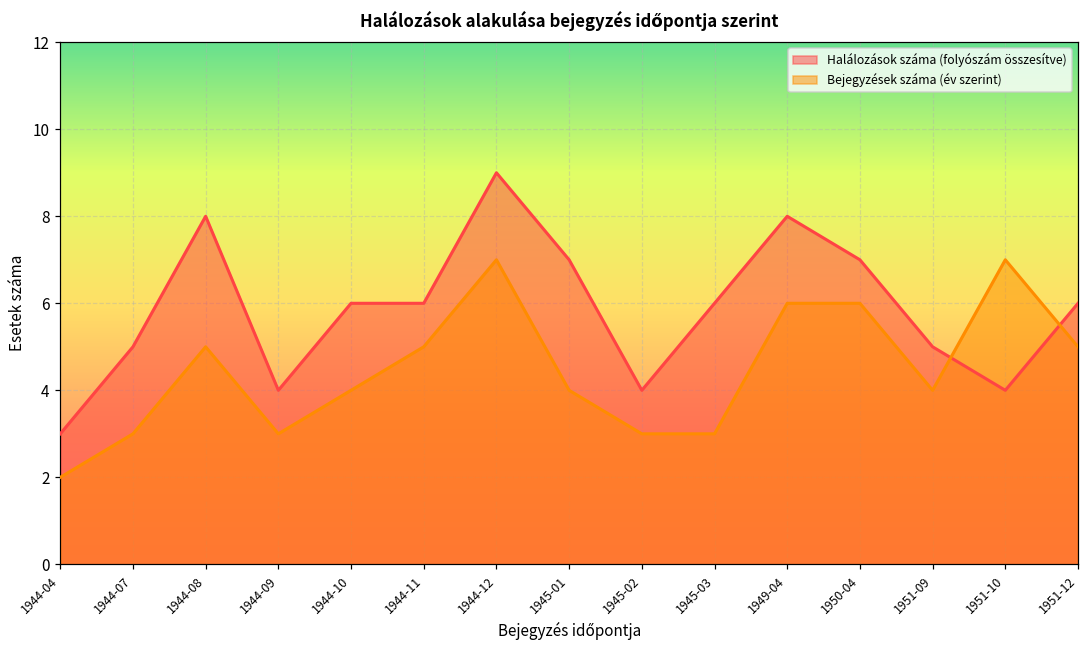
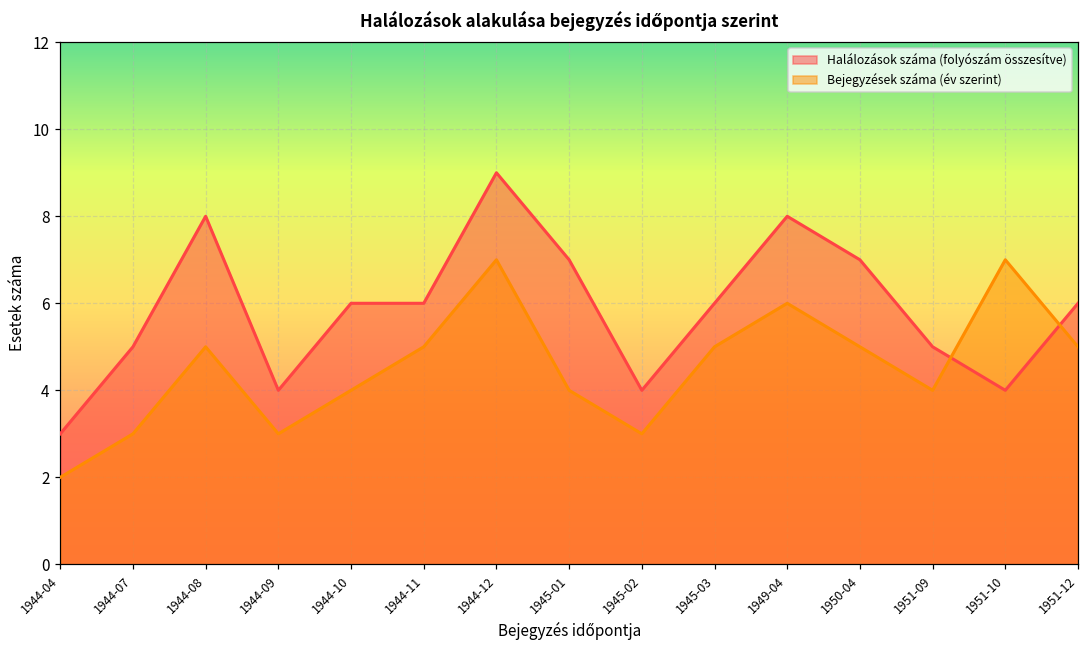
Bejegyzések száma (év szerint), 1945-03: 3 -> 5
Bejegyzések száma (év szerint), 1950-04: 6 -> 5
